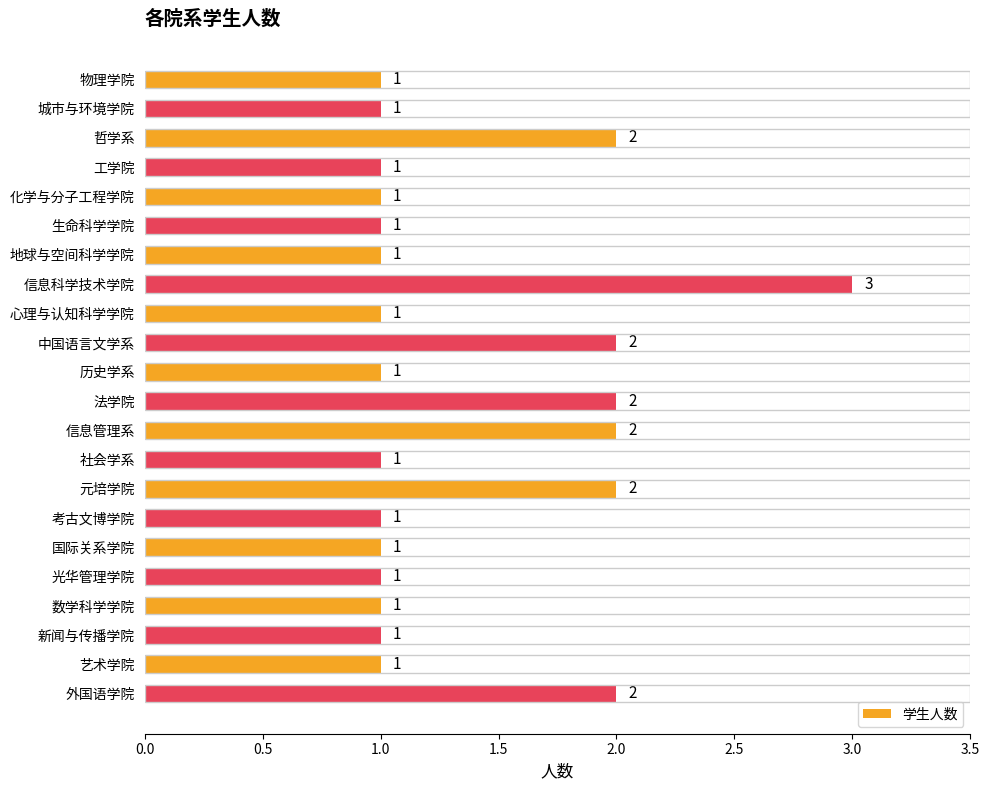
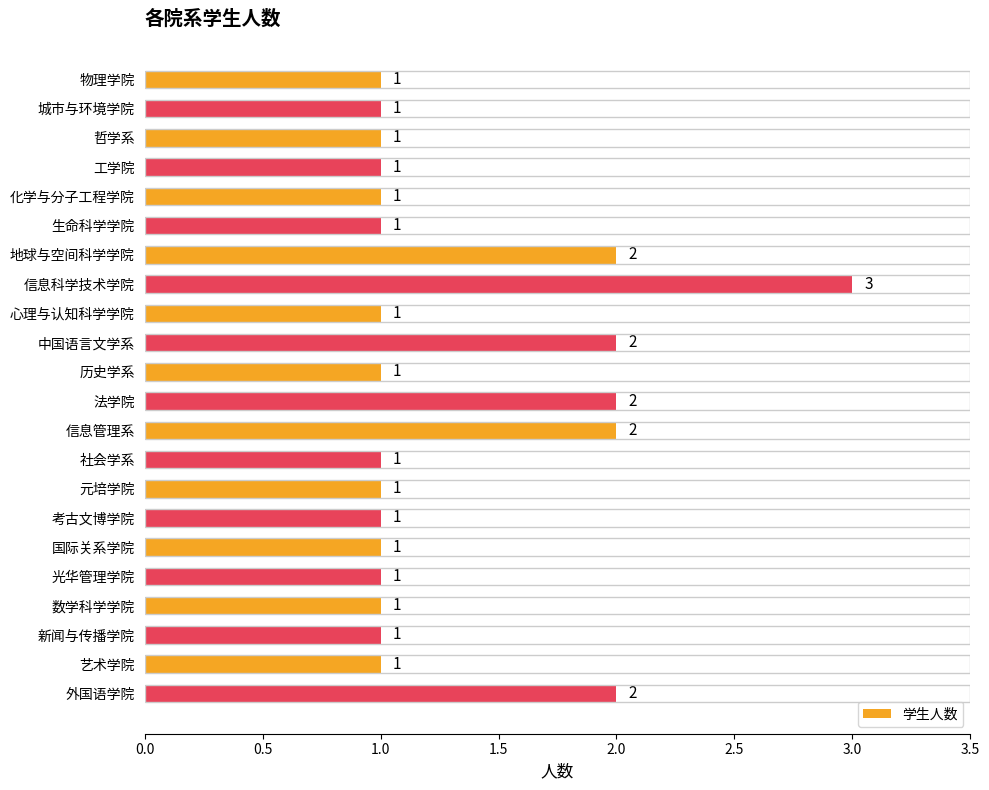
哲学系: 2 -> 1
地球与空间科学学院: 1 -> 2
元培学院: 2 -> 1
